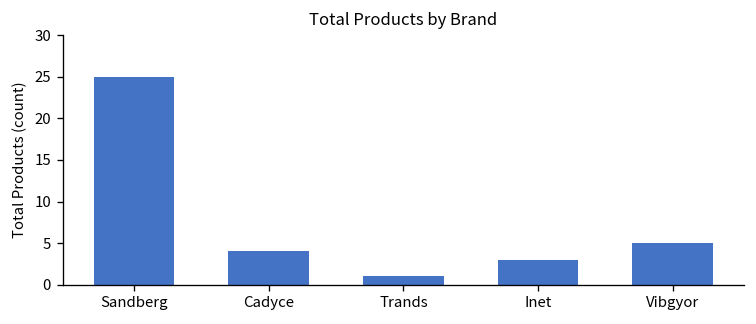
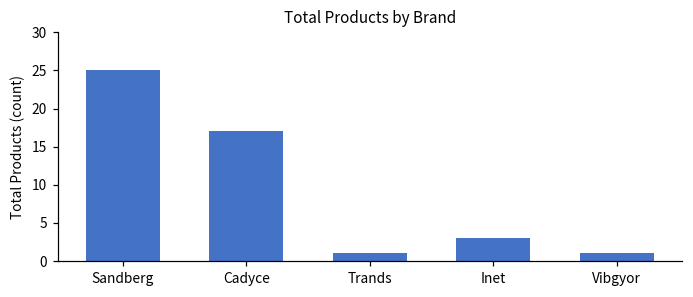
Cadyce: 4 -> 17
Vibgyor: 5 -> 1
